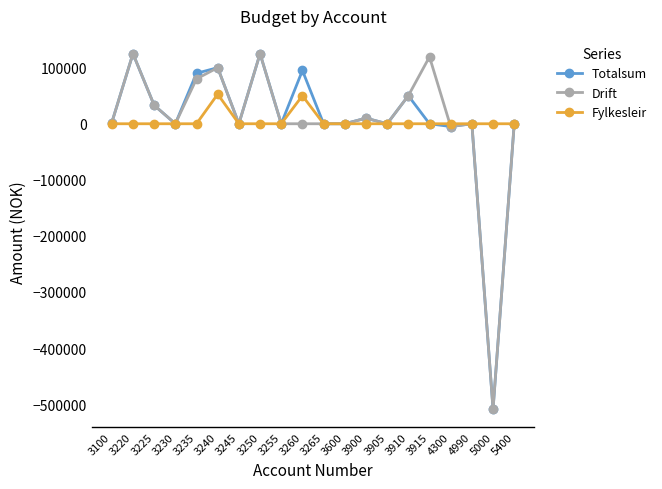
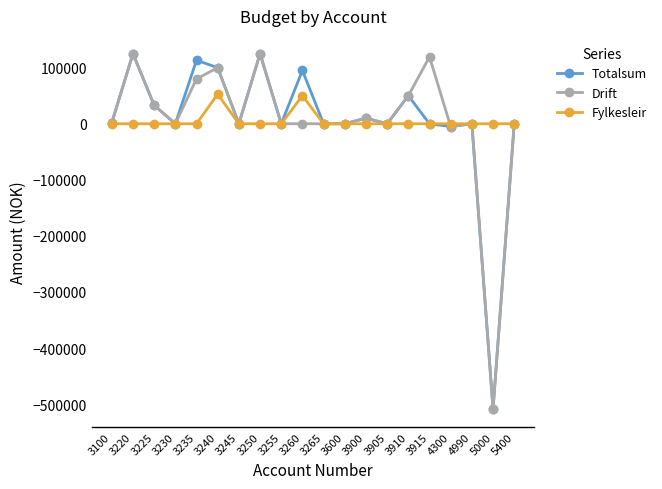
Totalsum, 3235: 90000 -> 110000
